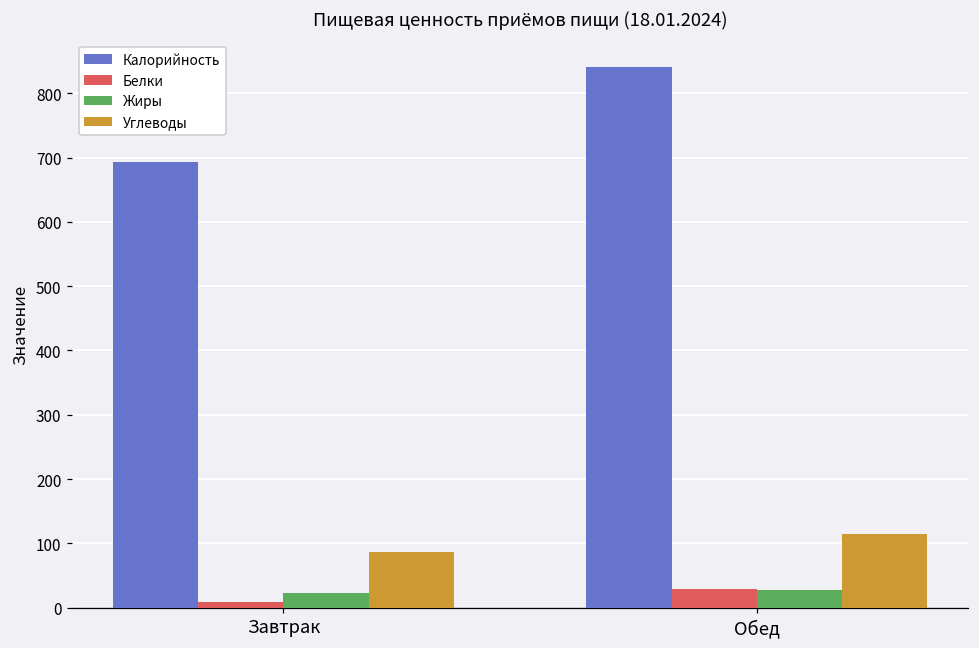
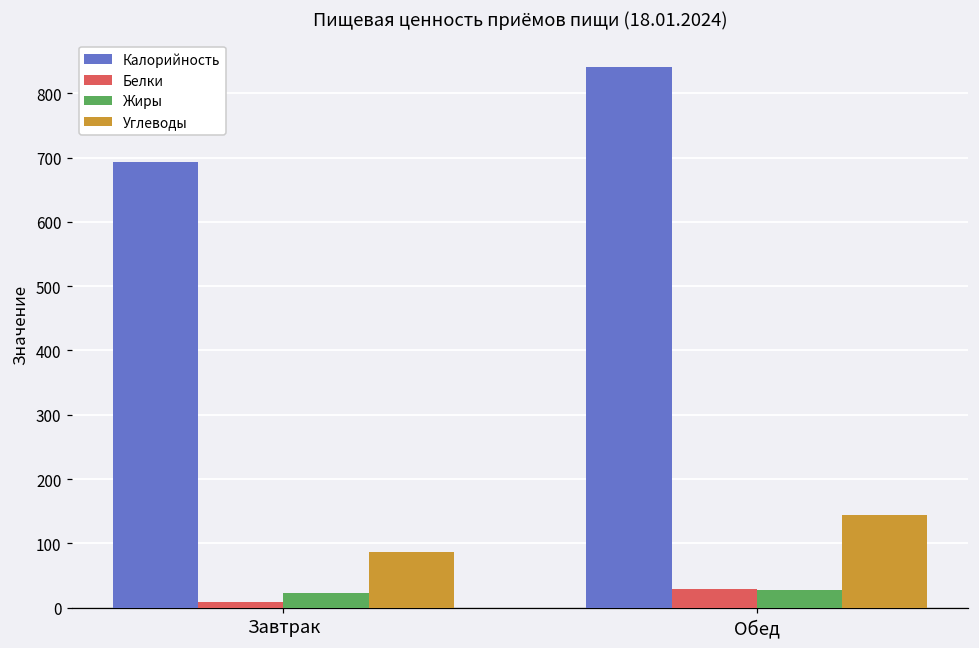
Углеводы, Обед: 110 -> 140
